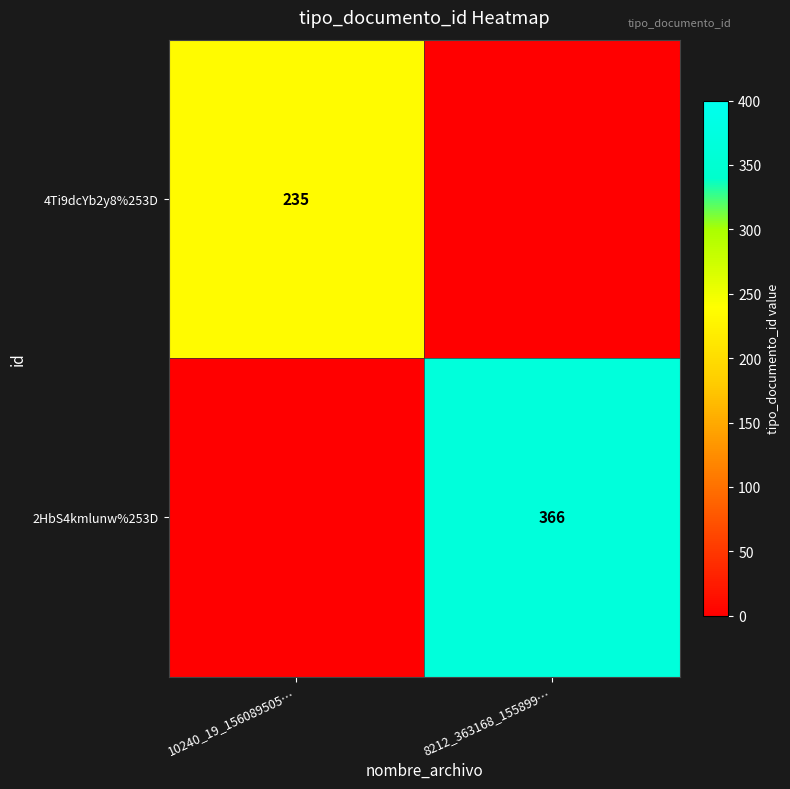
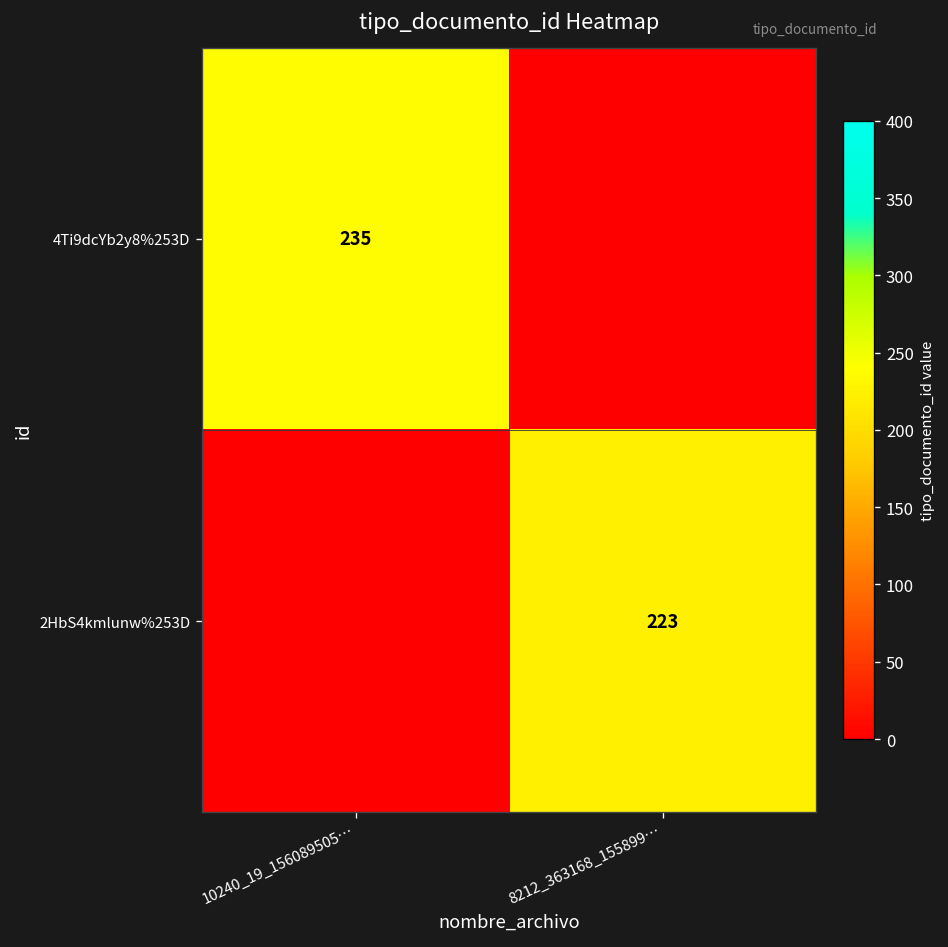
2HbS4kmlunw%253D, 8212_363168_155899…: 366 -> 223
